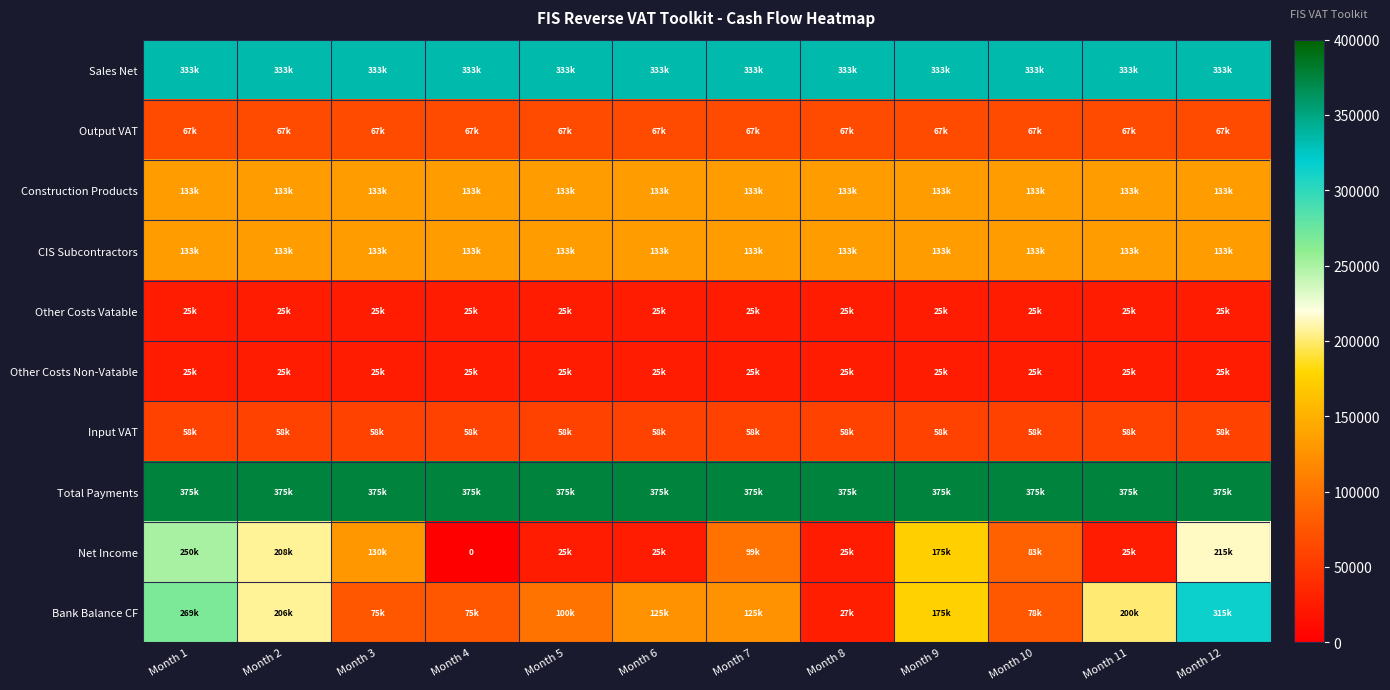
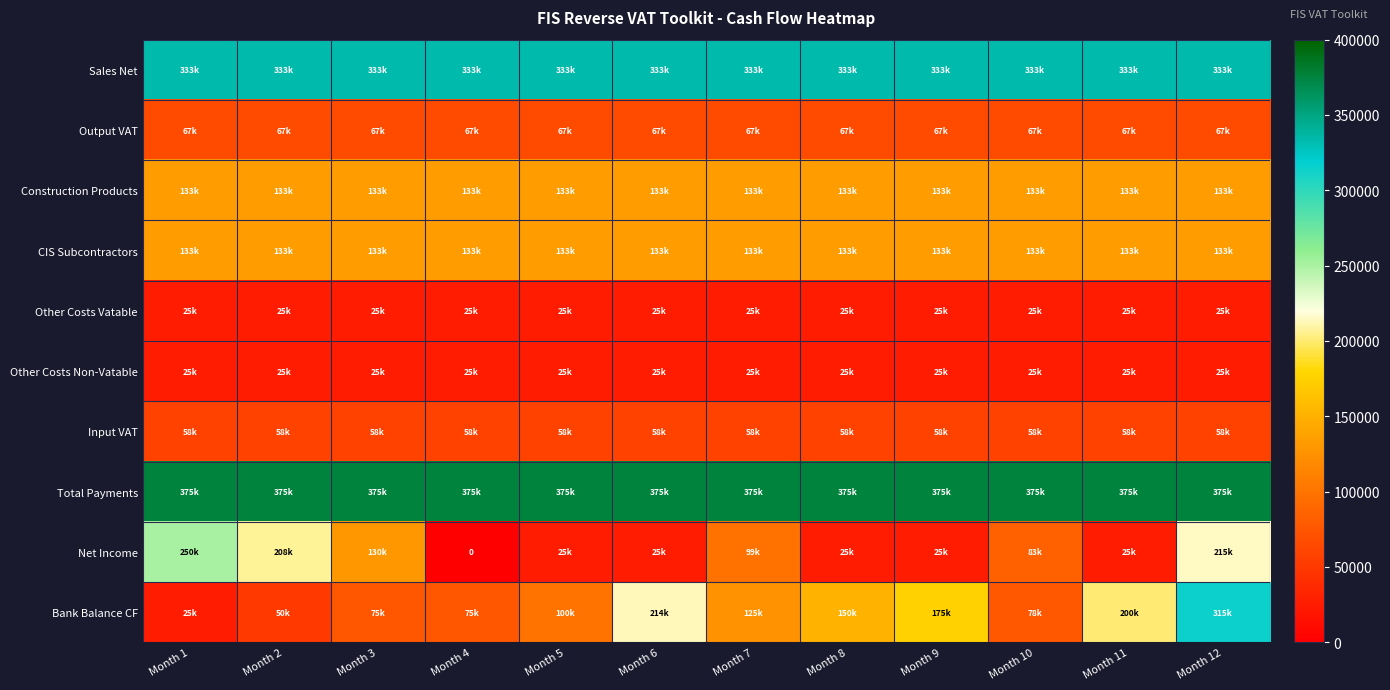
Net Income, Month 9: 175k -> 25k
Bank Balance CF, Month 1: 269k -> 25k
Bank Balance CF, Month 2: 206k -> 50k
Bank Balance CF, Month 6: 125k -> 214k
Bank Balance CF, Month 8: 27k -> 150k
